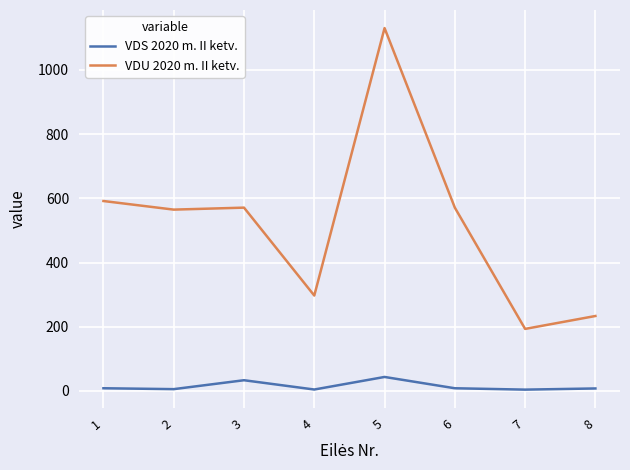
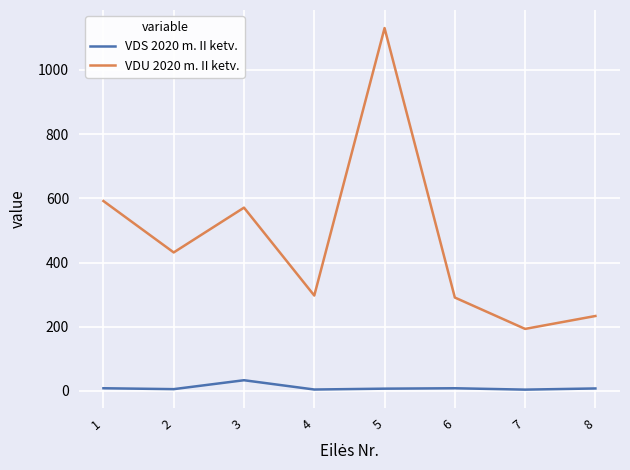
VDU 2020 m. II ketv., 2: 560 -> 430
VDS 2020 m. II ketv., 5: 40 -> 10
VDU 2020 m. II ketv., 6: 570 -> 290
